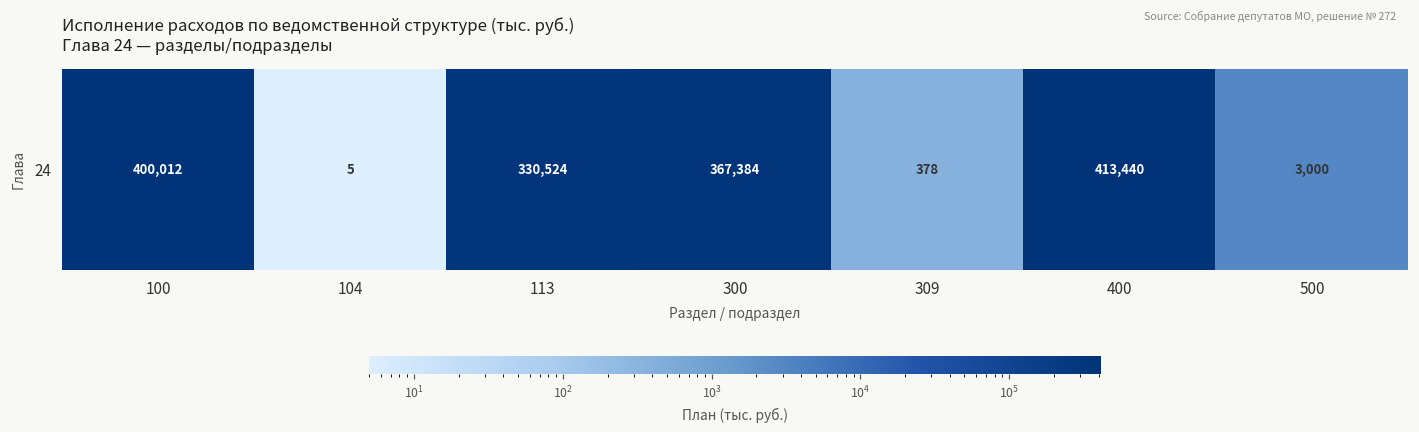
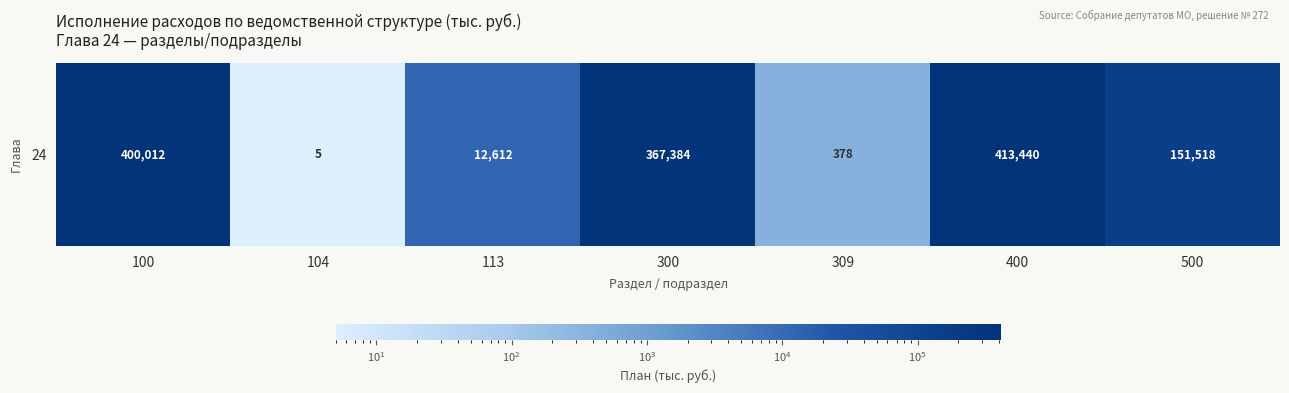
24, 113: 330,524 -> 12,612
24, 500: 3,000 -> 151,518
